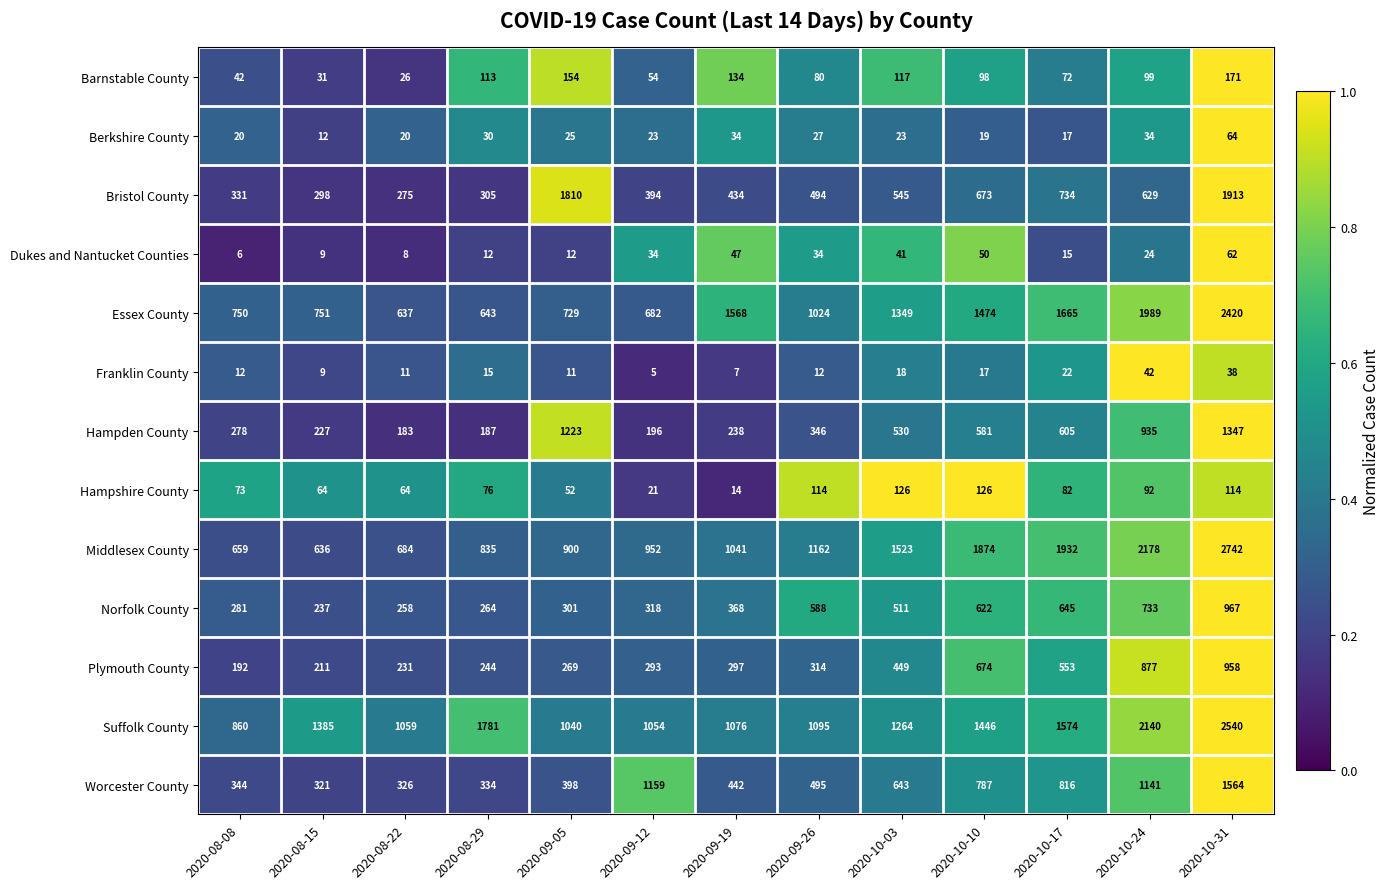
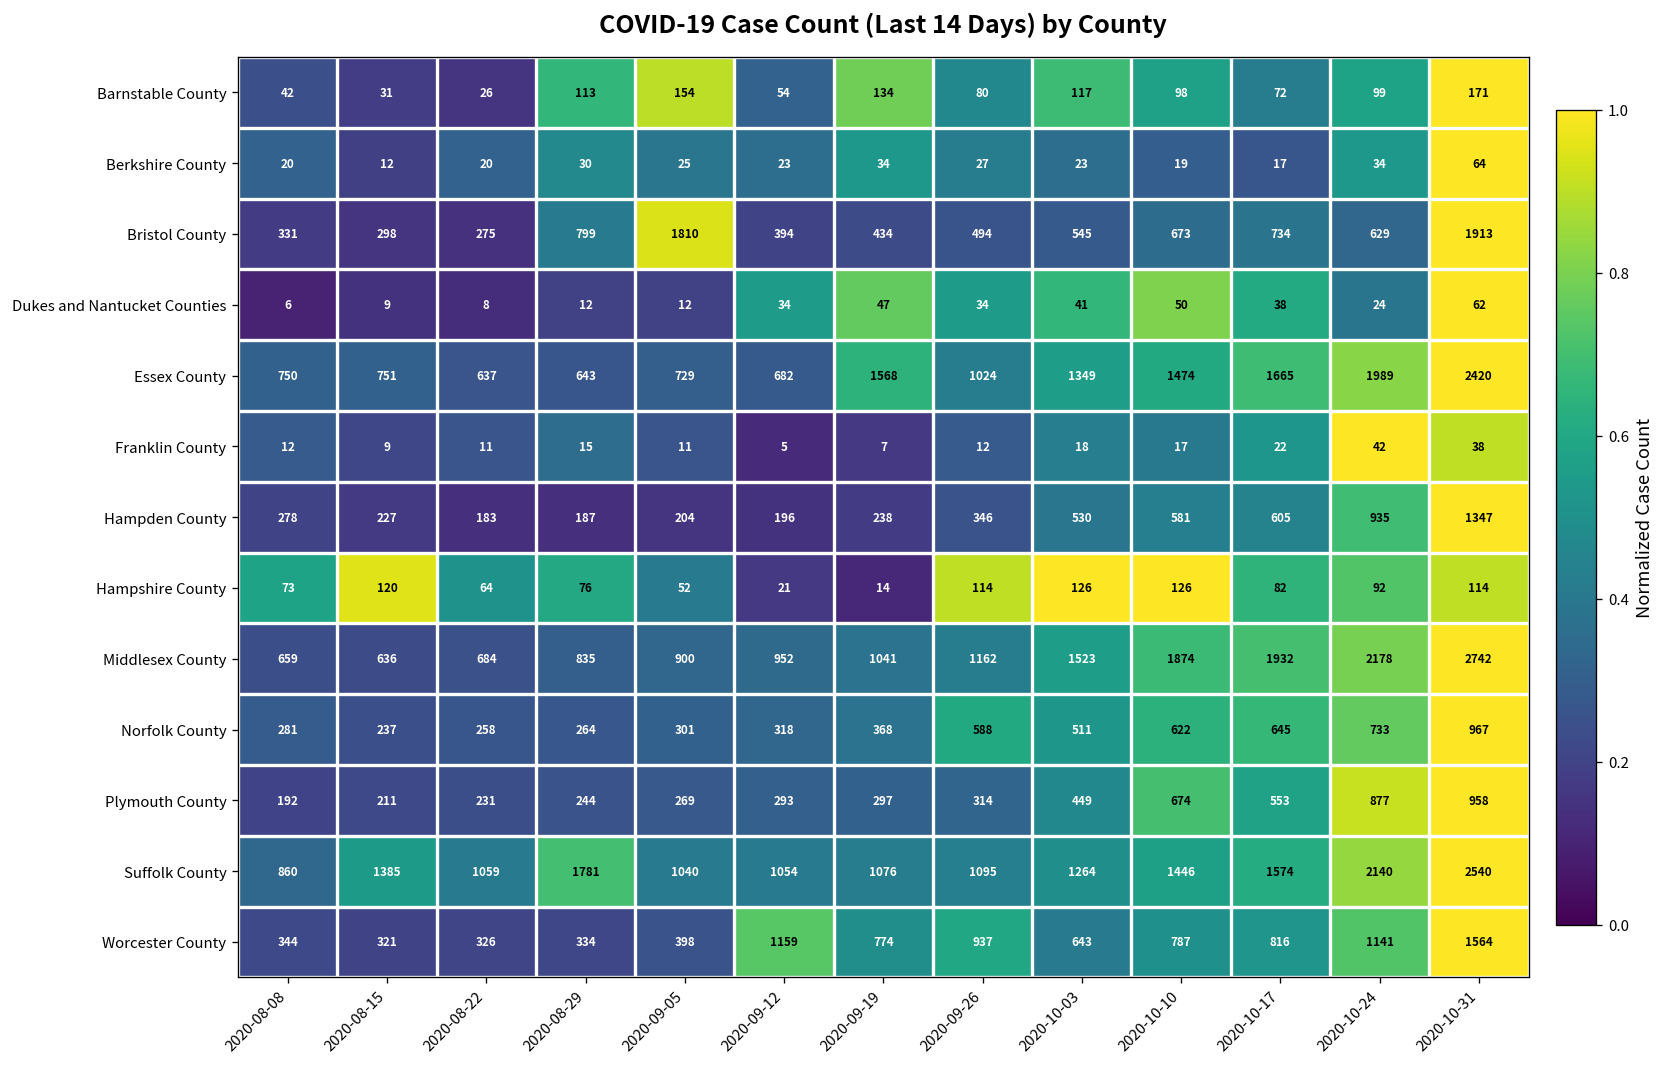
Bristol County, 2020-08-29: 305 -> 799
Dukes and Nantucket Counties, 2020-10-17: 15 -> 38
Hampden County, 2020-09-05: 1223 -> 204
Hampshire County, 2020-08-15: 64 -> 120
Worcester County, 2020-09-19: 442 -> 774
Worcester County, 2020-09-26: 495 -> 937
